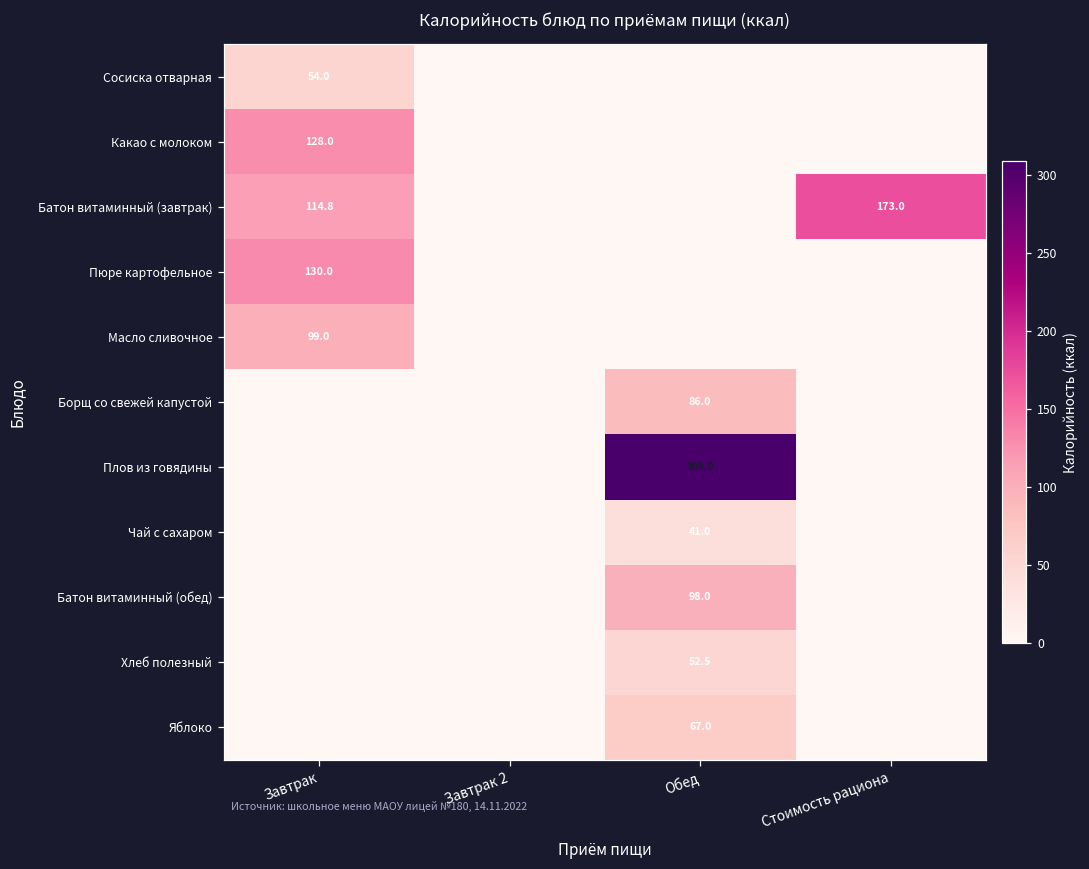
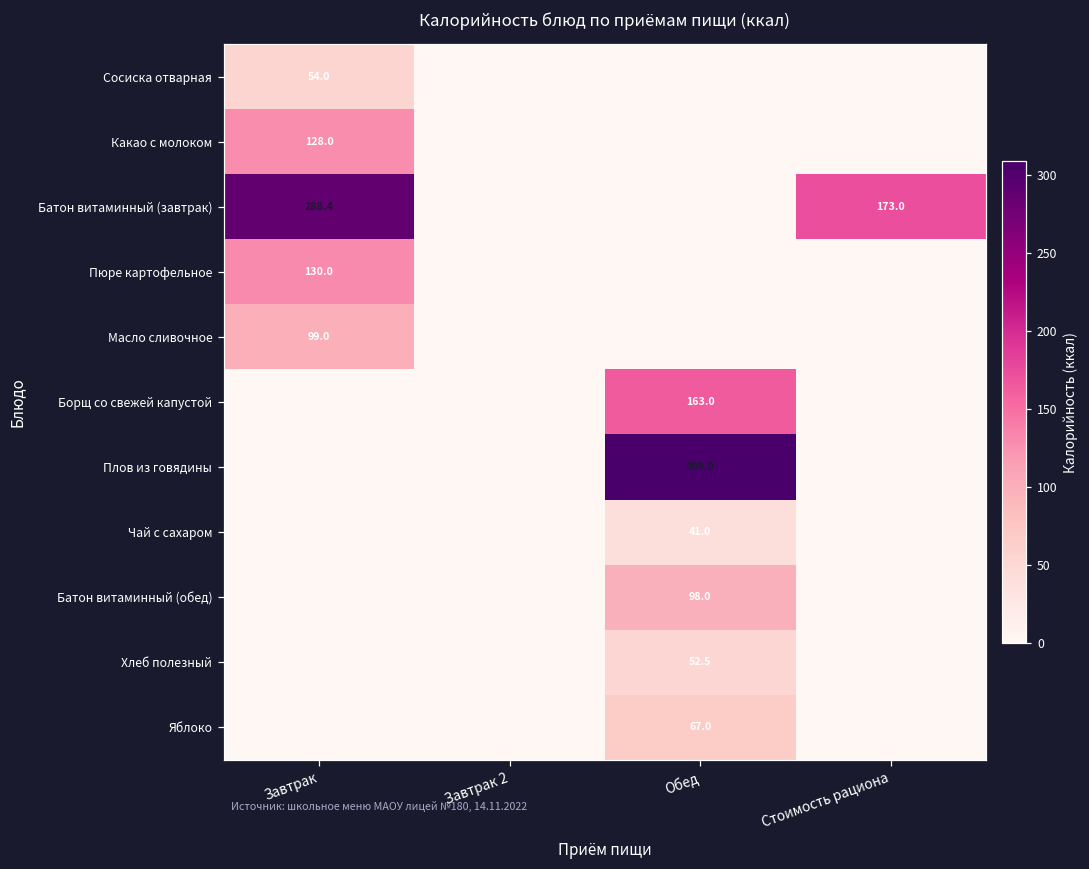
Батон витаминный (завтрак), Завтрак: 114.8 -> 288.4
Борщ со свежей капустой, Обед: 86.0 -> 163.0
